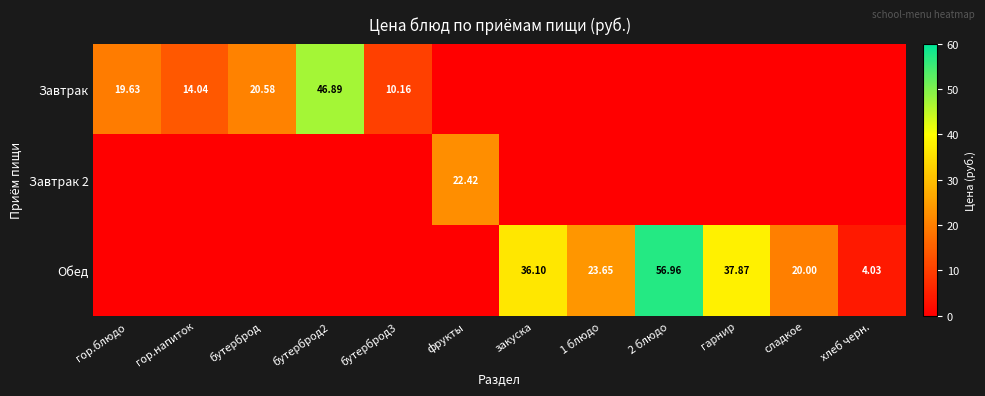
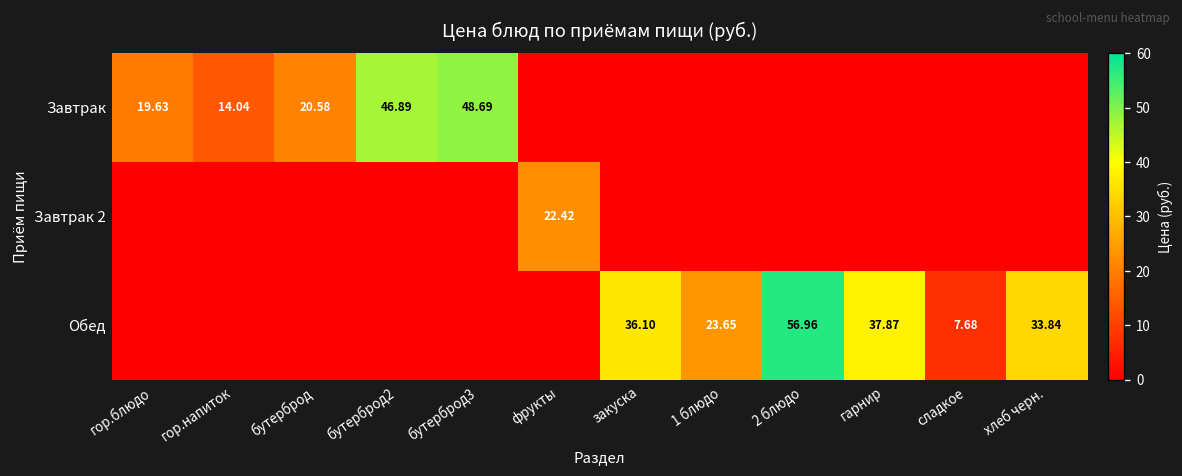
Завтрак, бутерброд3: 10.16 -> 48.69
Обед, сладкое: 20.00 -> 7.68
Обед, хлеб черн.: 4.03 -> 33.84
